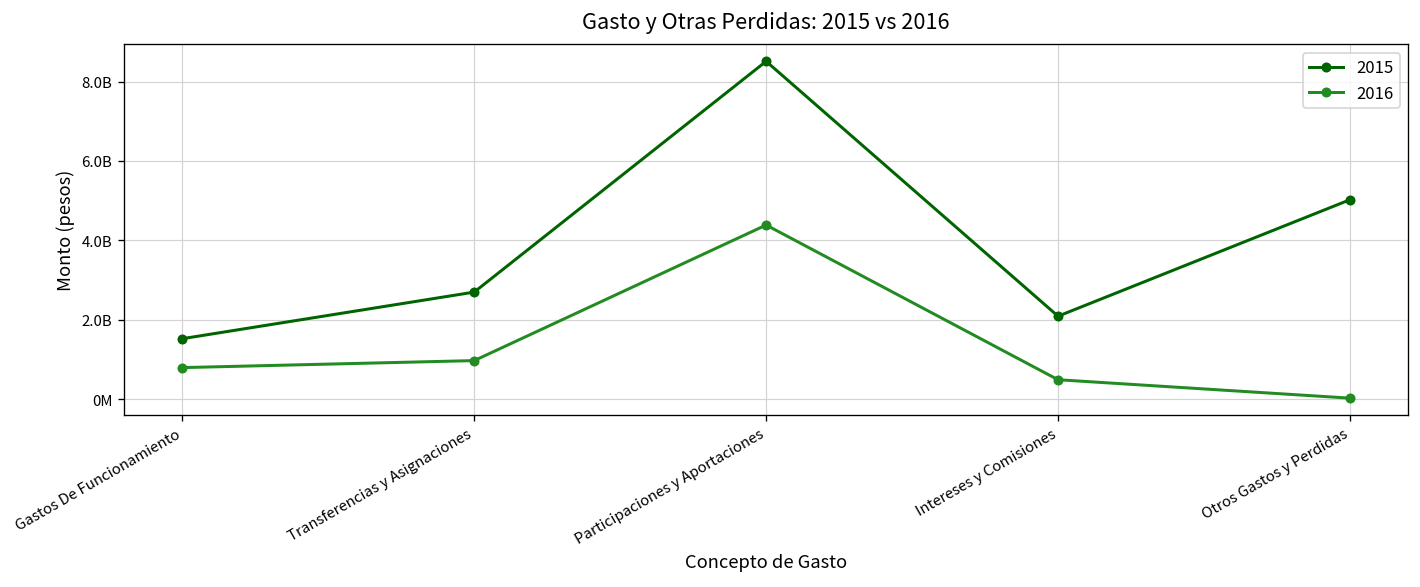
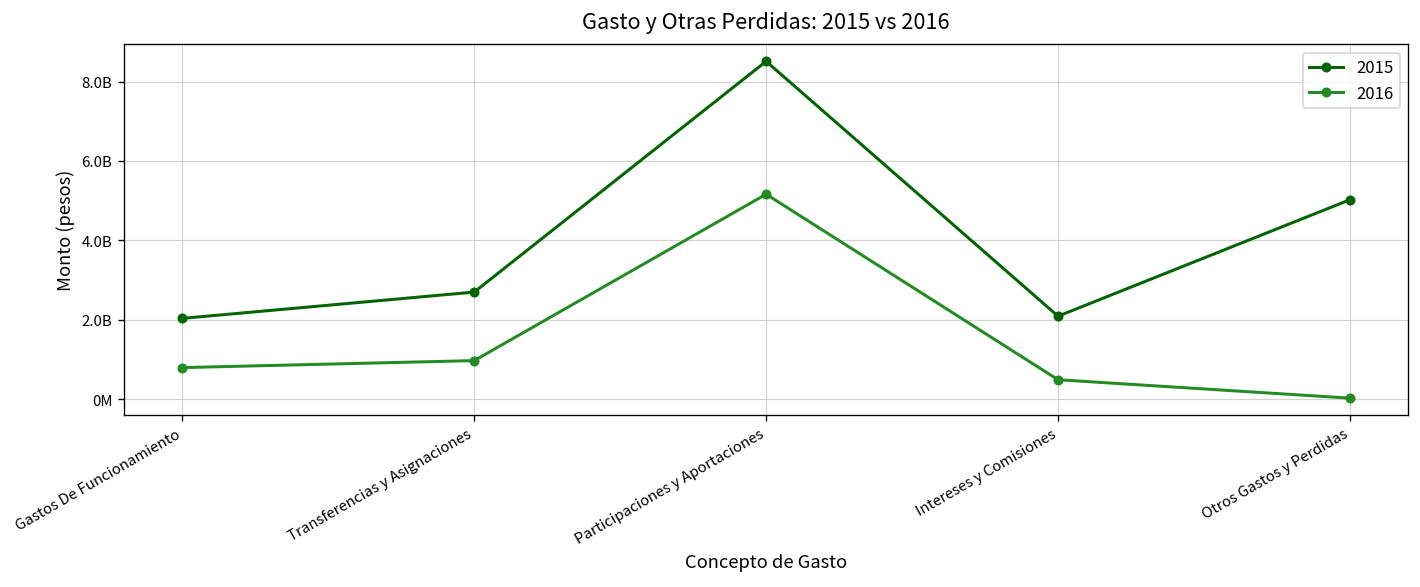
2015, Gastos De Funcionamiento: 1500000000 -> 2000000000
2016, Participaciones y Aportaciones: 4400000000 -> 5200000000
